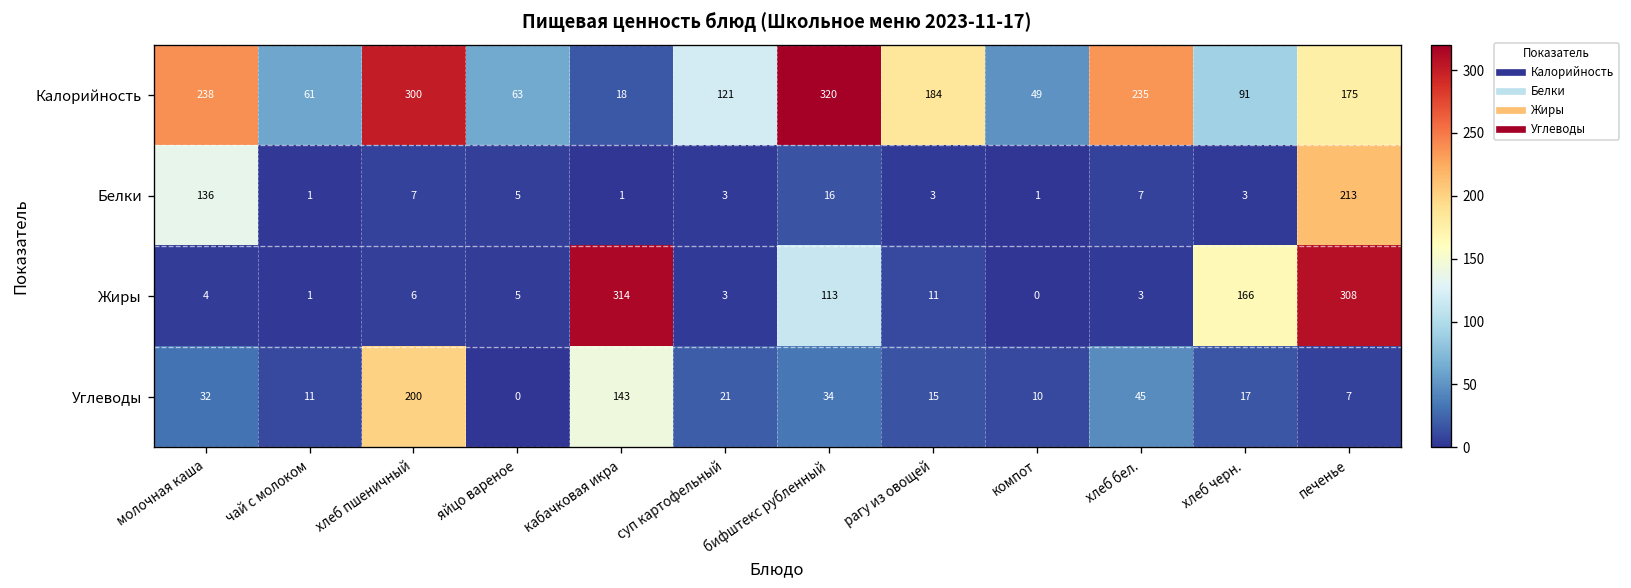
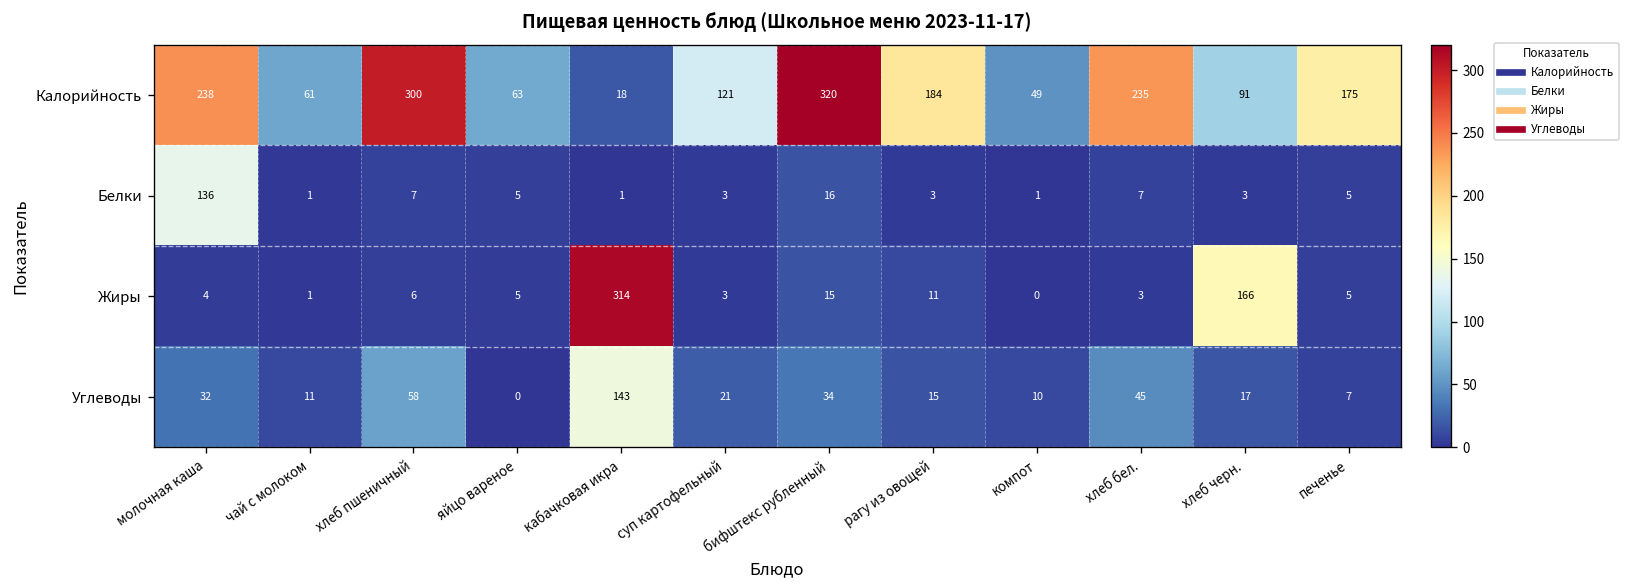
Белки, печенье: 213 -> 5
Жиры, бифштекс рубленный: 113 -> 15
Жиры, печенье: 308 -> 5
Углеводы, хлеб пшеничный: 200 -> 58
